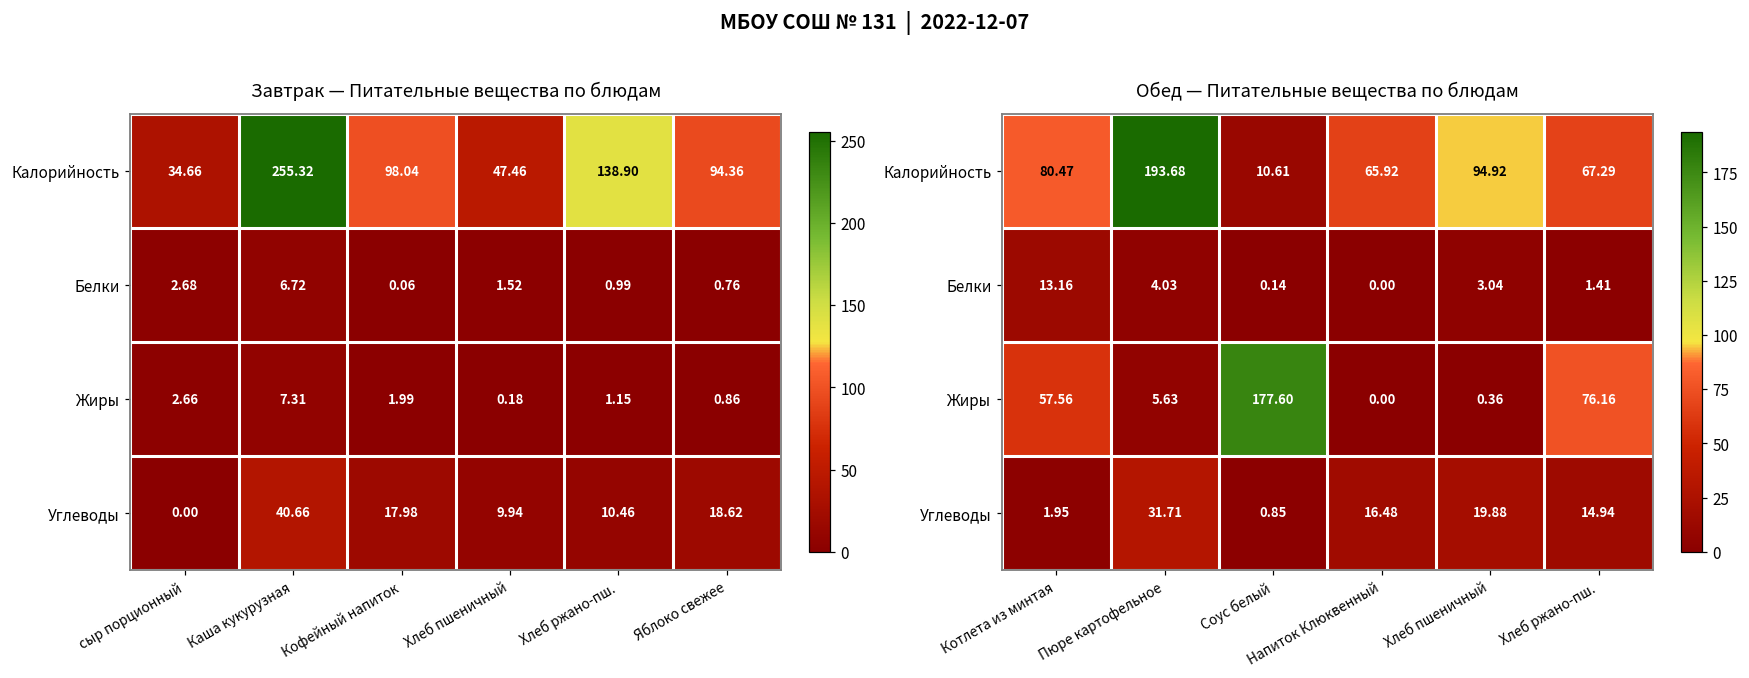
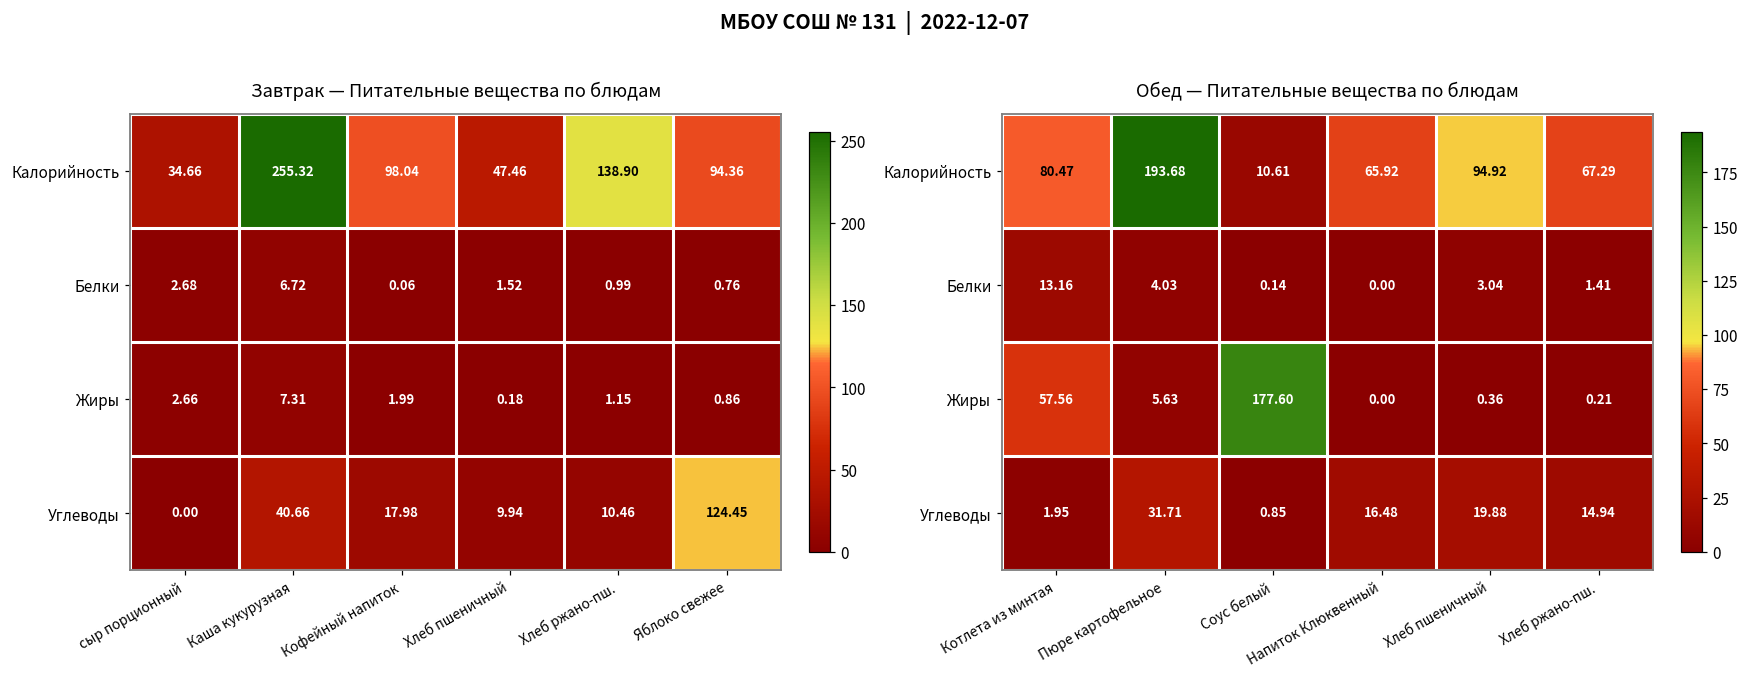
Завтрак — Питательные вещества по блюдам, Углеводы, Яблоко свежее: 18.62 -> 124.45
Обед — Питательные вещества по блюдам, Жиры, Хлеб ржано-пш.: 76.16 -> 0.21
